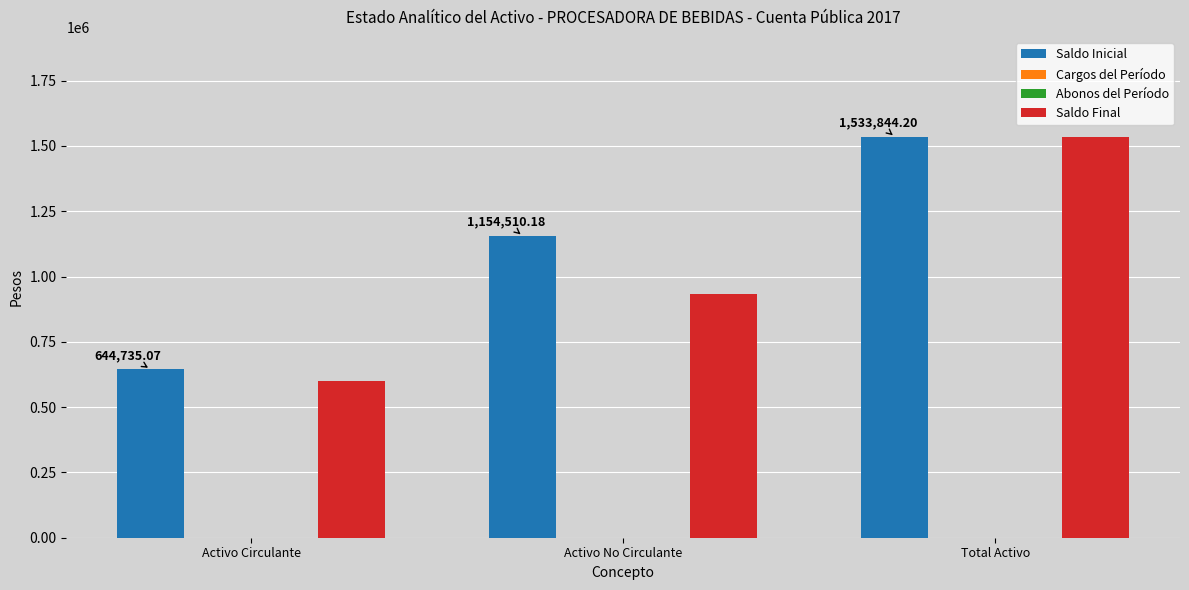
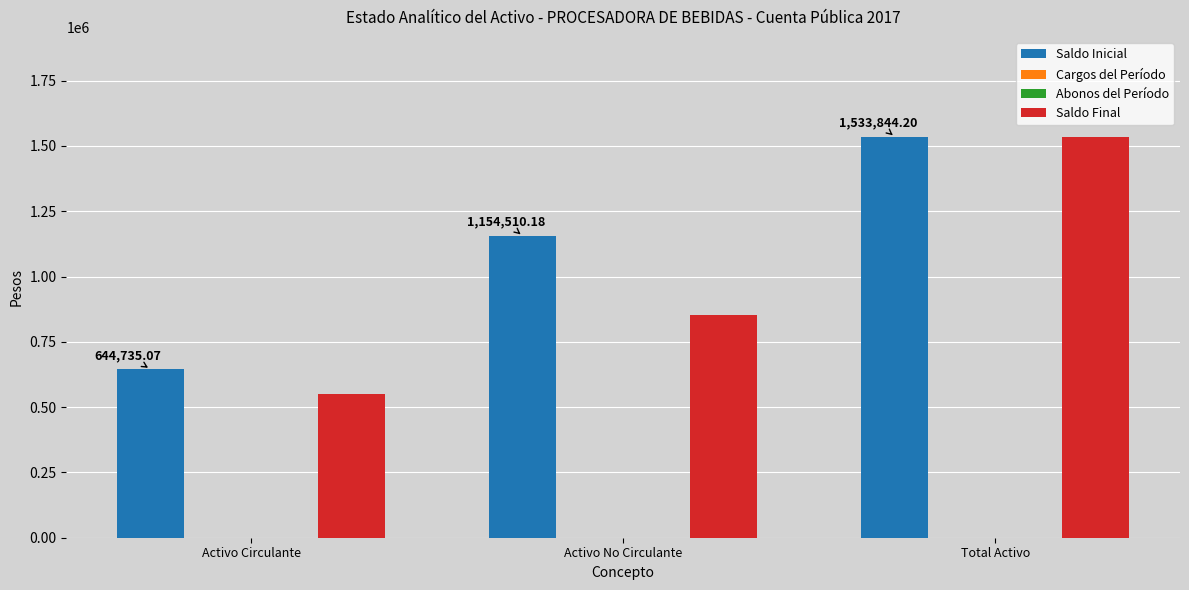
Saldo Final, Activo Circulante: 600000 -> 550000
Saldo Final, Activo No Circulante: 930000 -> 850000
